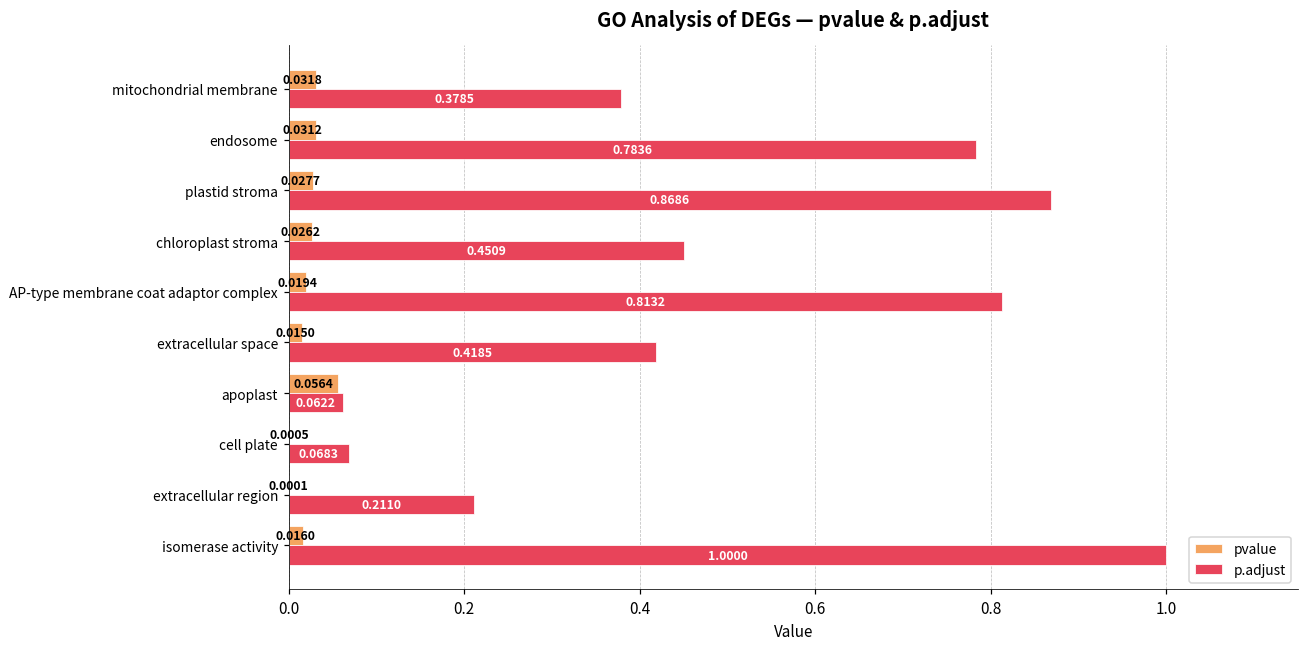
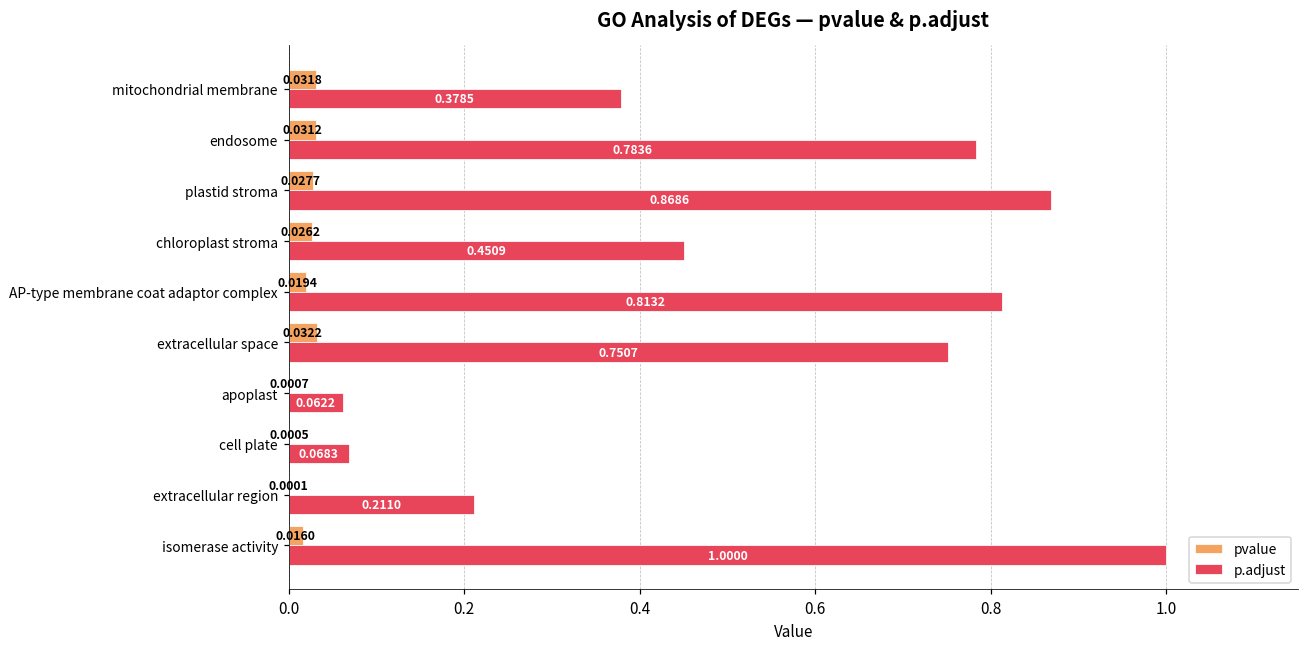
pvalue, extracellular space: 0.0150 -> 0.0322
p.adjust, extracellular space: 0.4185 -> 0.7507
pvalue, apoplast: 0.0564 -> 0.0007
